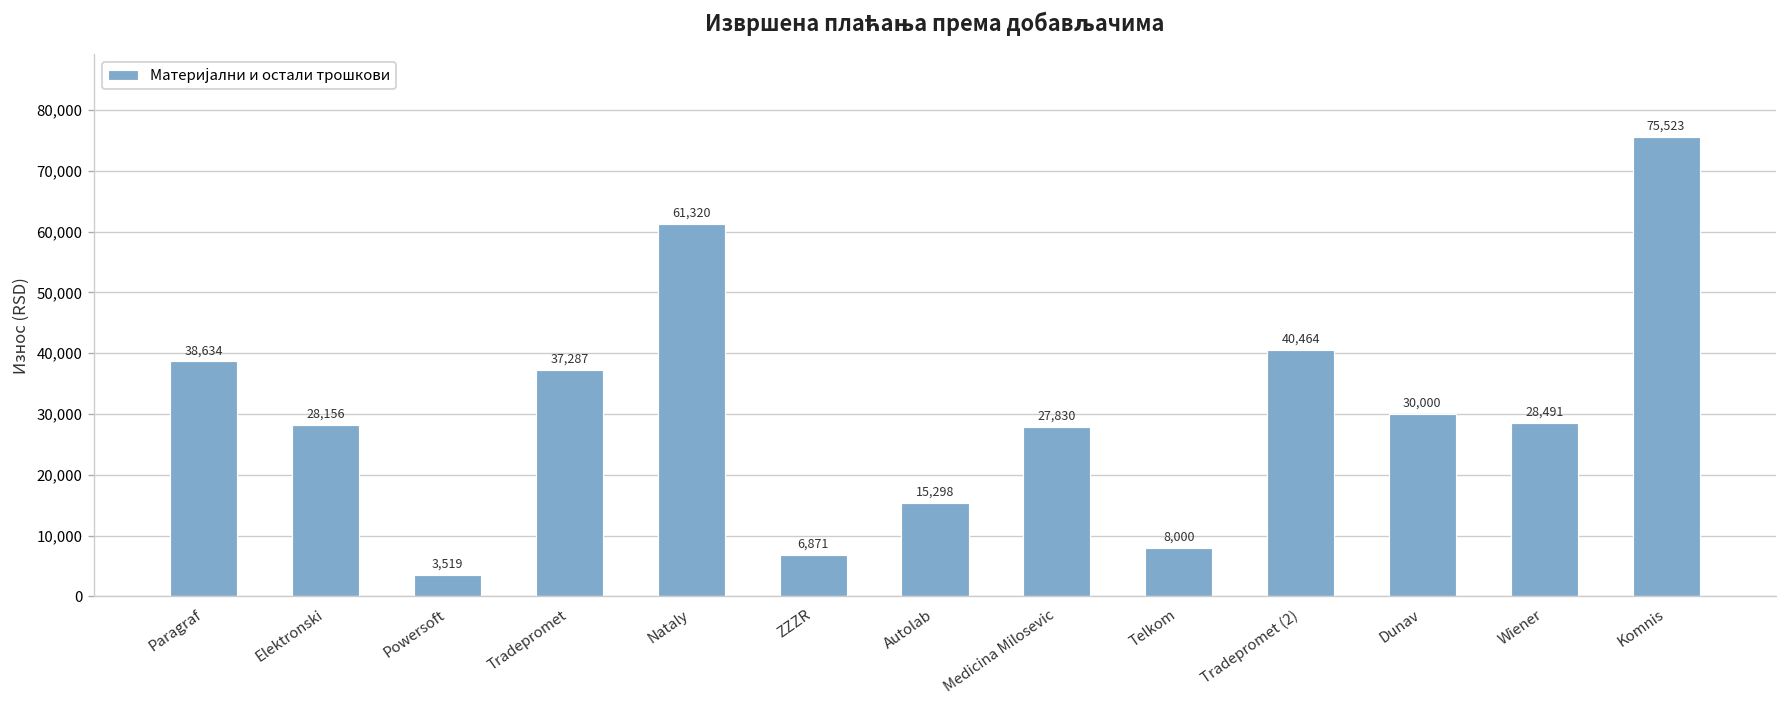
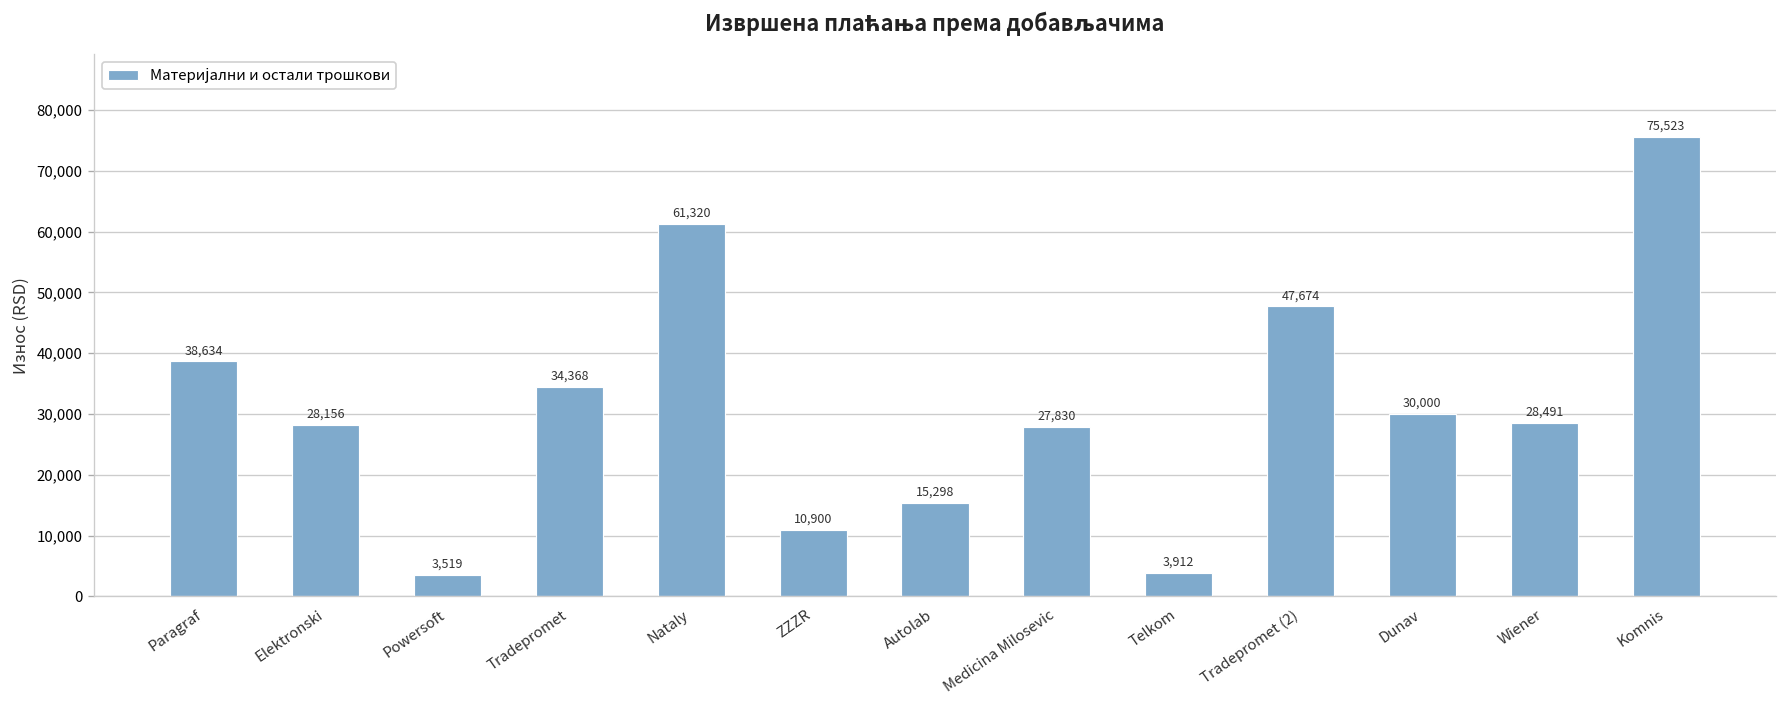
Tradepromet: 37,287 -> 34,368
ZZZR: 6,871 -> 10,900
Telkom: 8,000 -> 3,912
Tradepromet (2): 40,464 -> 47,674
